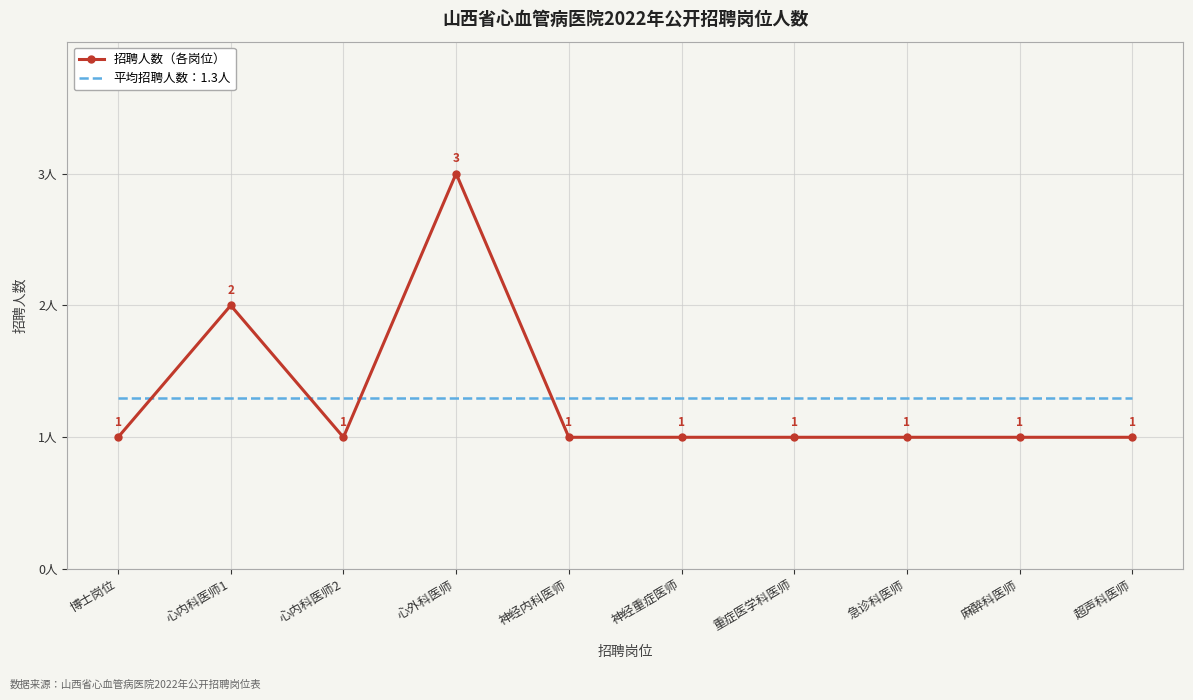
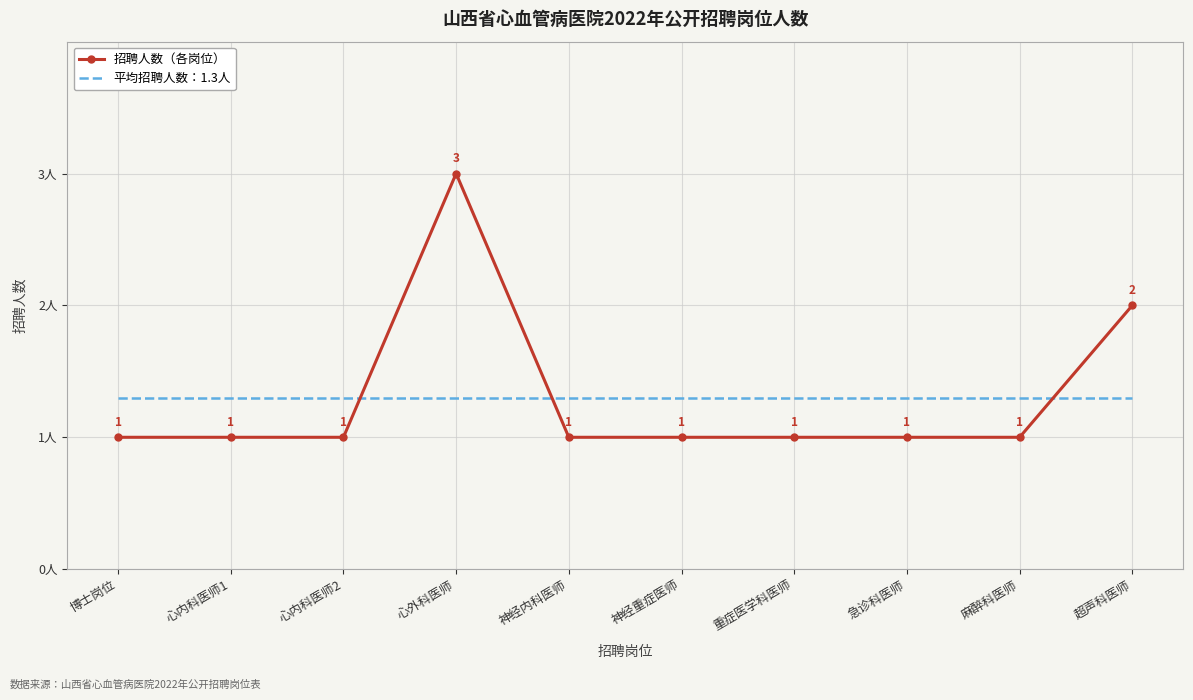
招聘人数（各岗位）, 心内科医师1: 2 -> 1
招聘人数（各岗位）, 超声科医师: 1 -> 2
